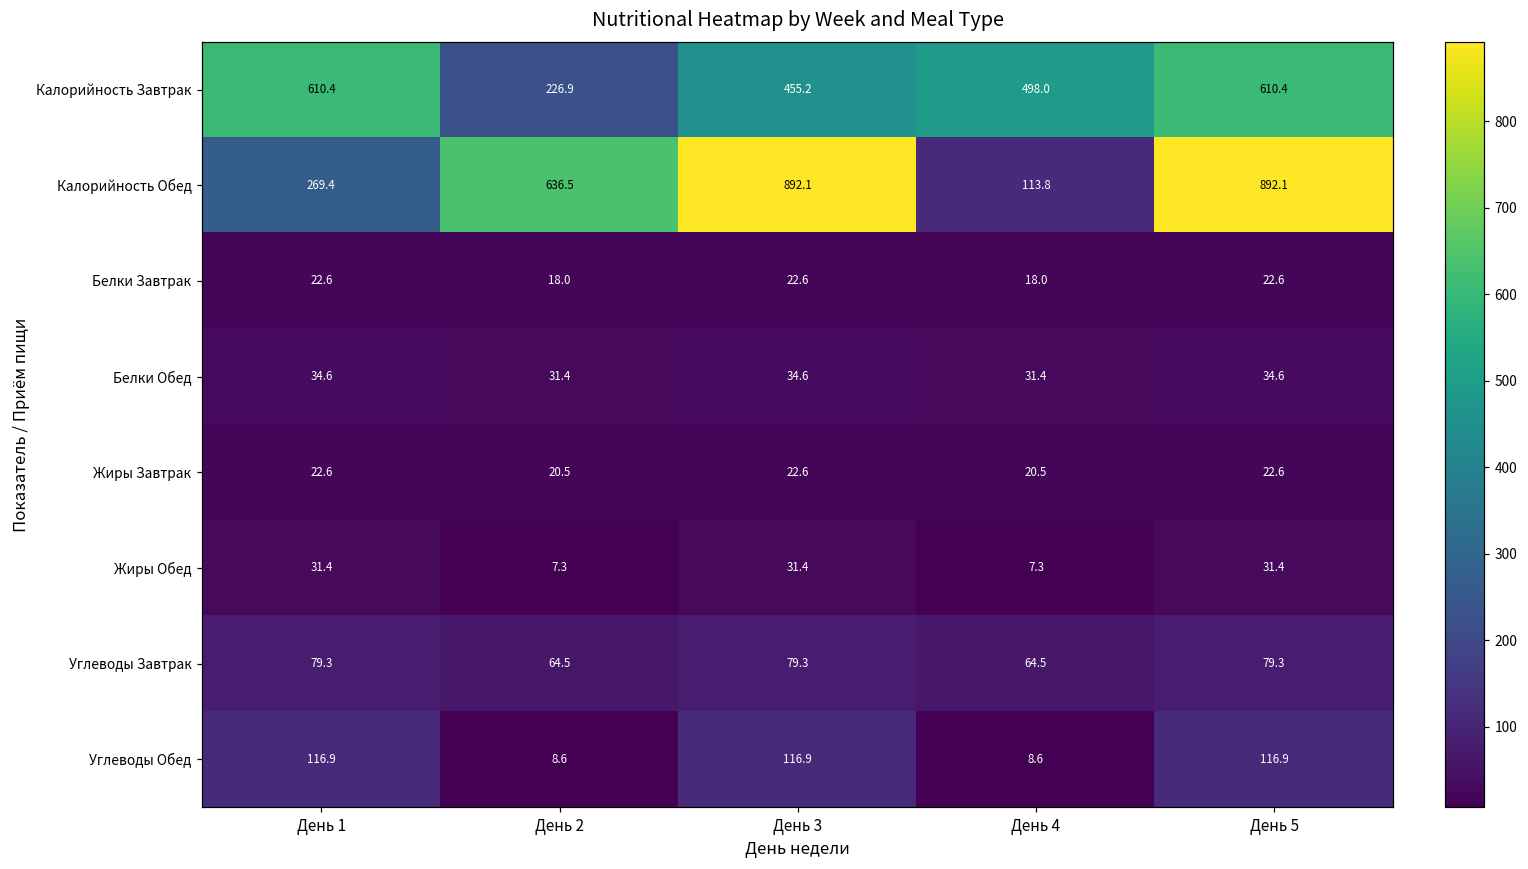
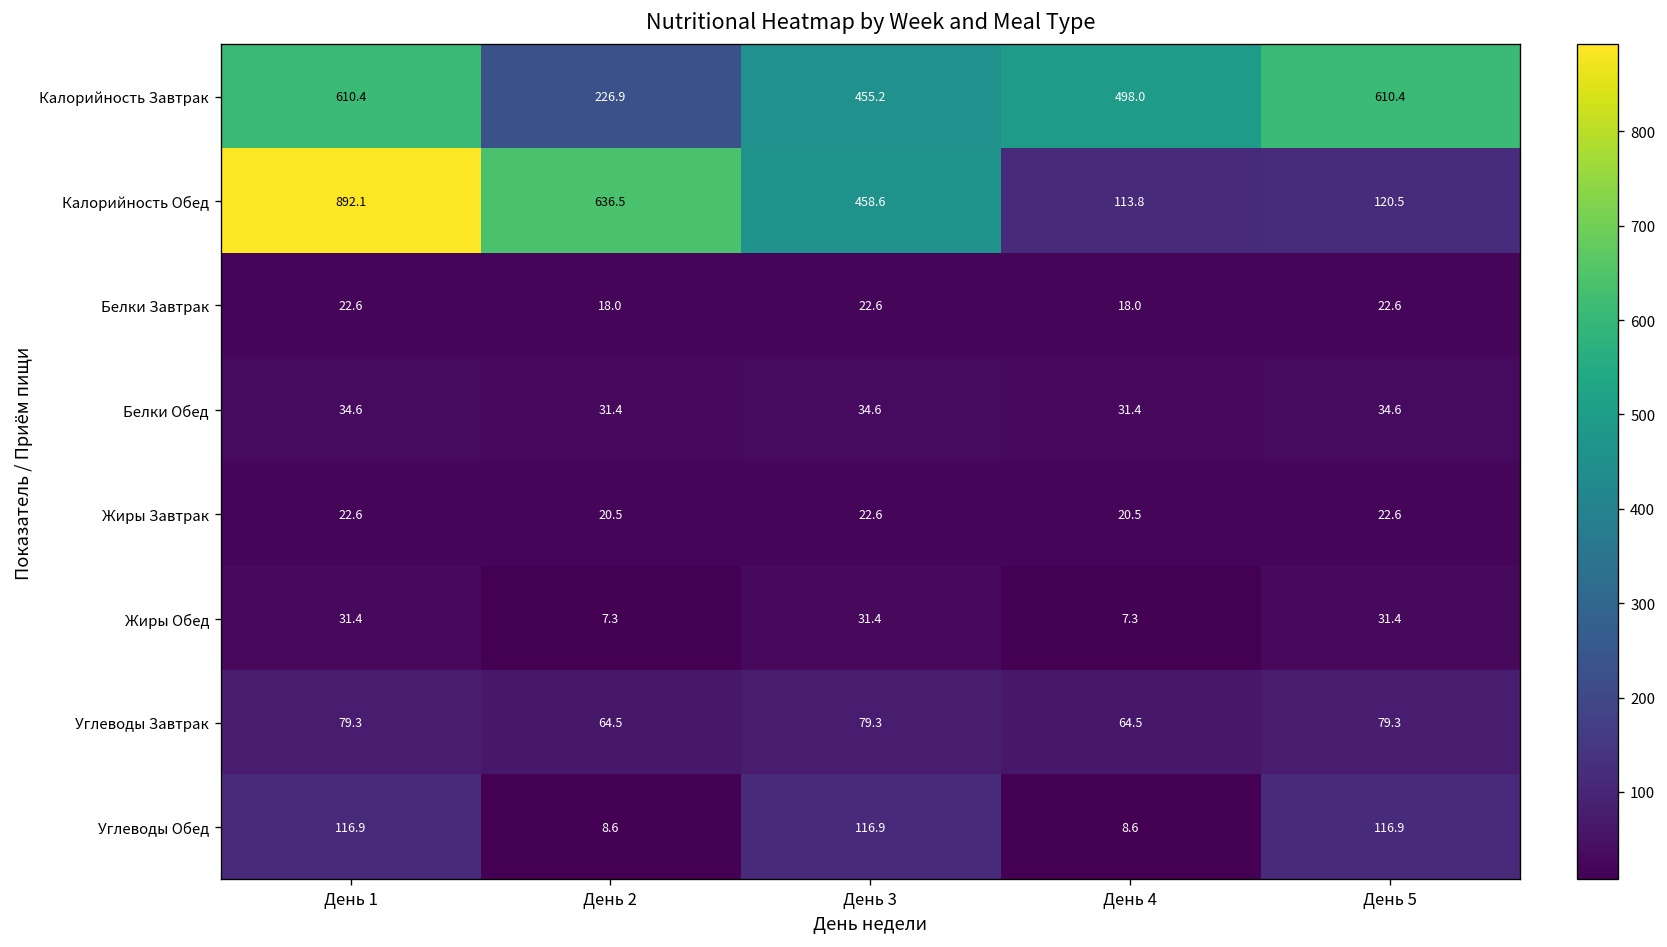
Калорийность Обед, День 1: 269.4 -> 892.1
Калорийность Обед, День 3: 892.1 -> 458.6
Калорийность Обед, День 5: 892.1 -> 120.5
